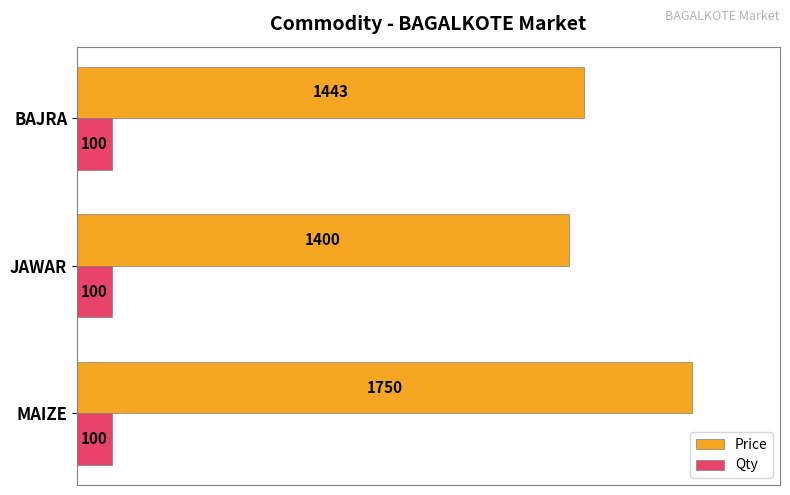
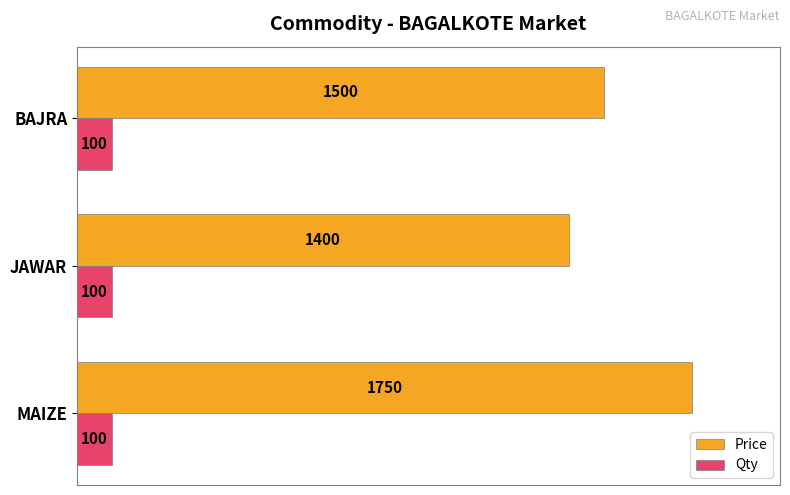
Price, BAJRA: 1443 -> 1500
